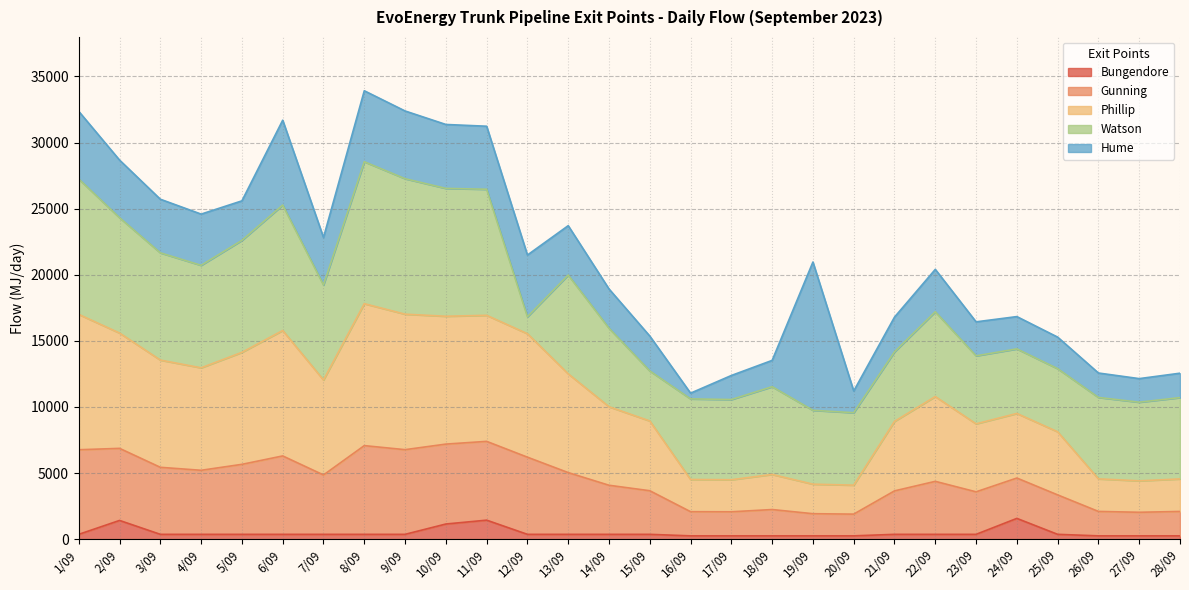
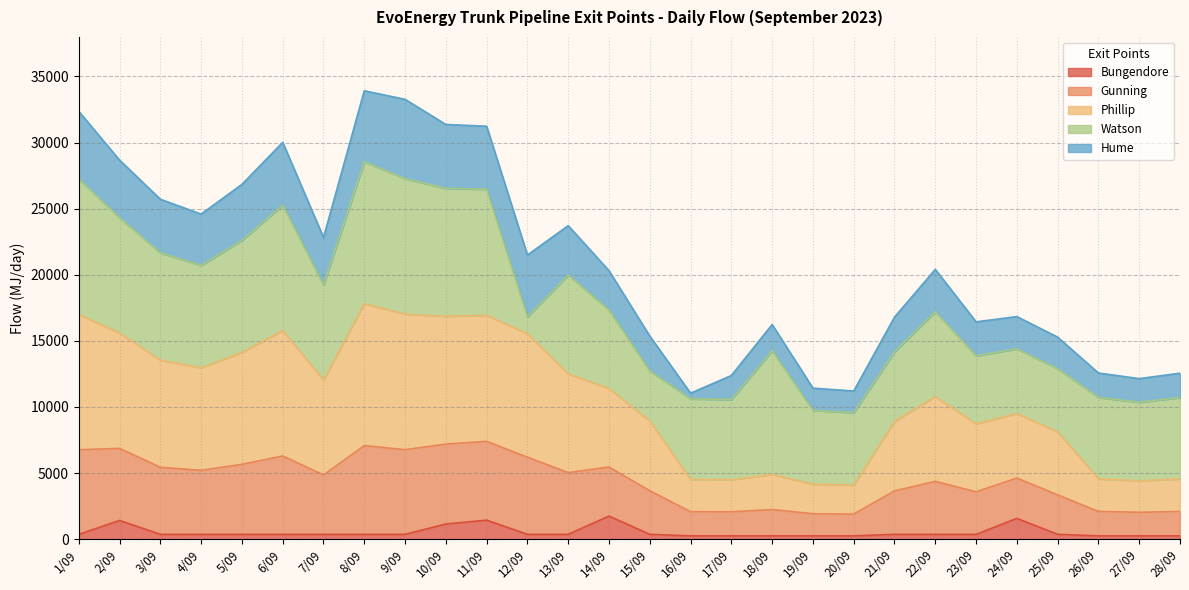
Hume, 5/09: 3000 -> 4200
Hume, 6/09: 6400 -> 4700
Hume, 9/09: 5100 -> 6000
Bungendore, 14/09: 400 -> 1700
Watson, 18/09: 6600 -> 9400
Hume, 19/09: 11200 -> 1700
